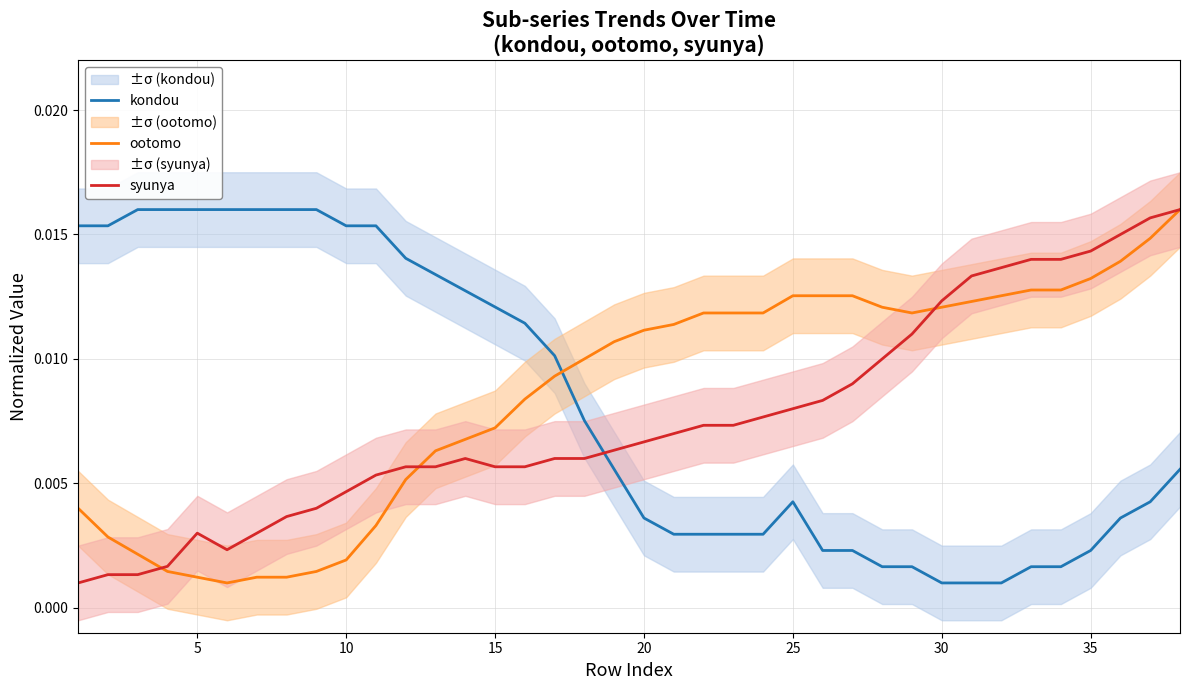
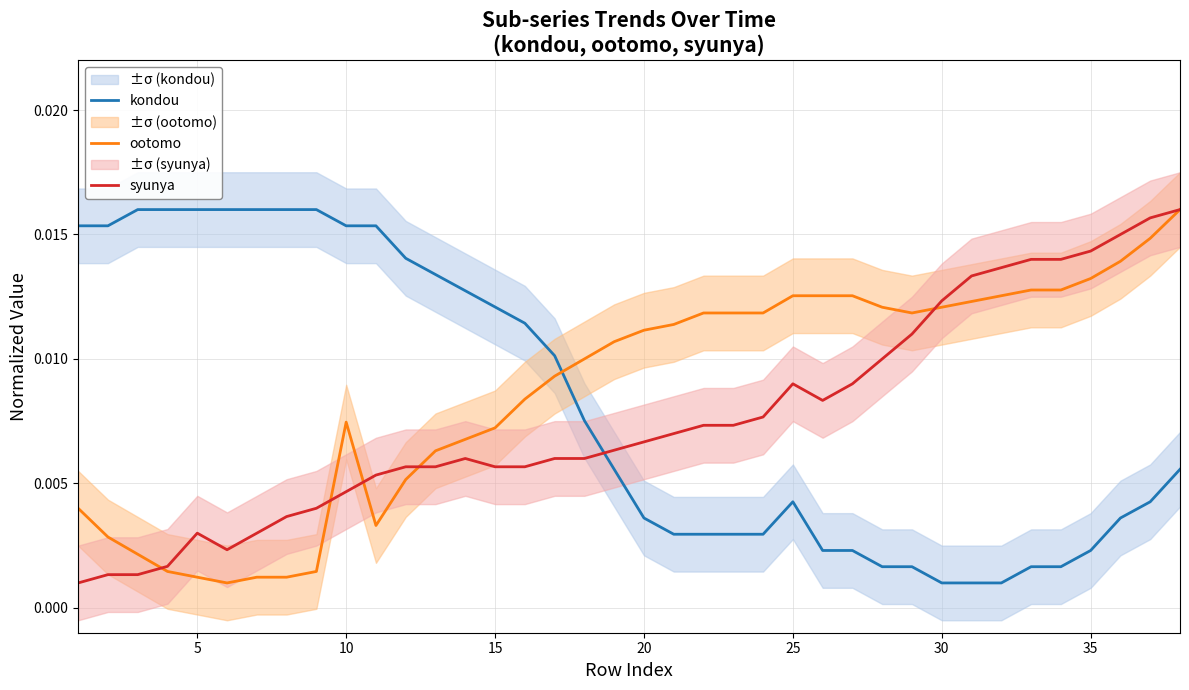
ootomo, 10: 0.0019 -> 0.0075
syunya, 25: 0.0080 -> 0.0090
